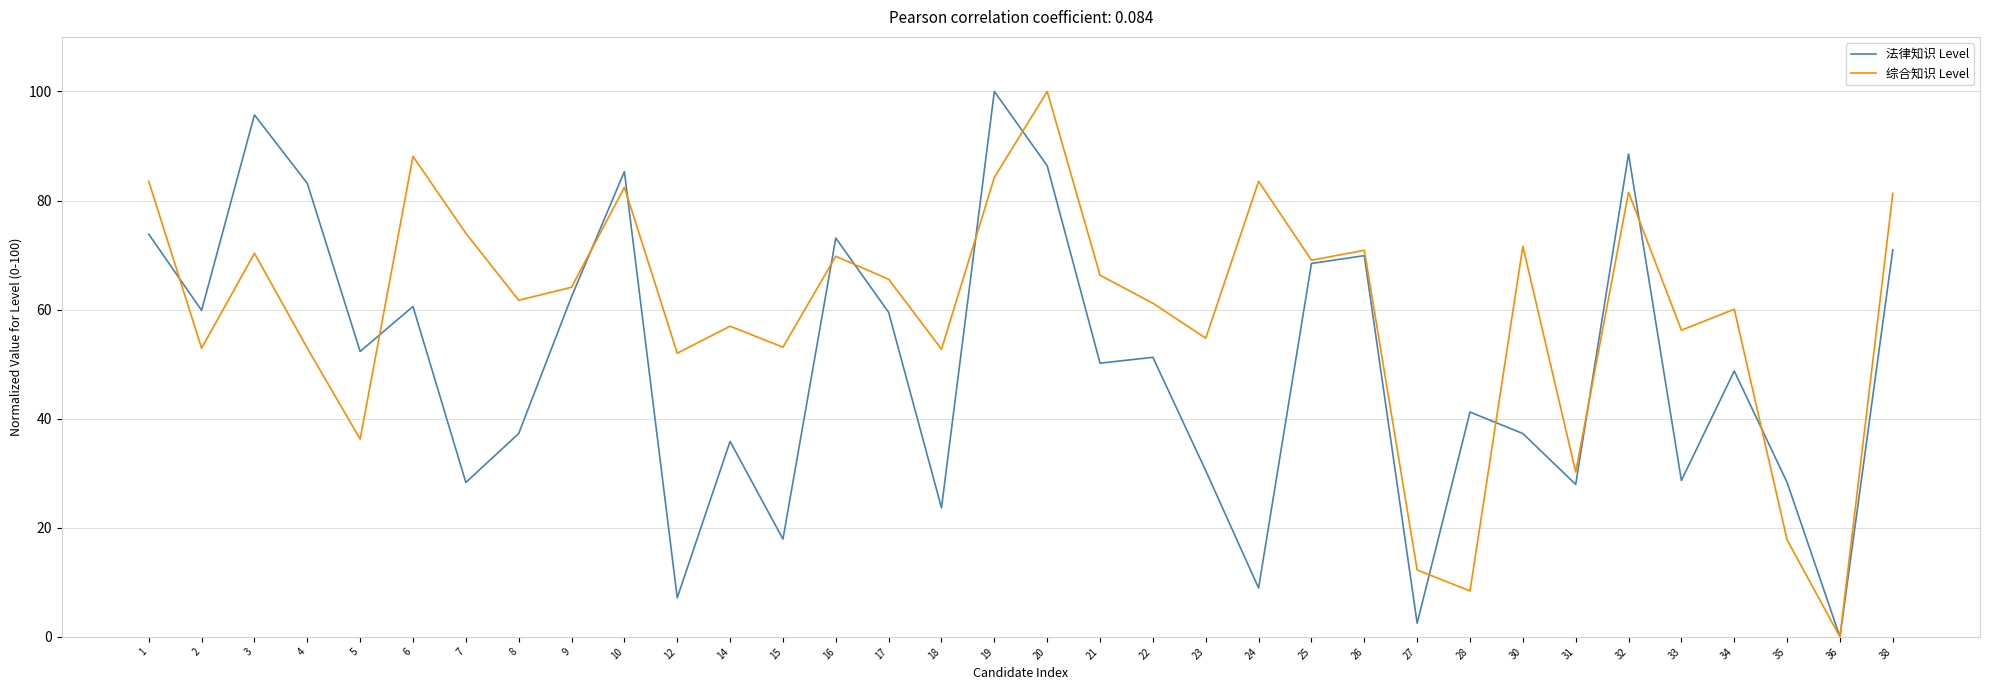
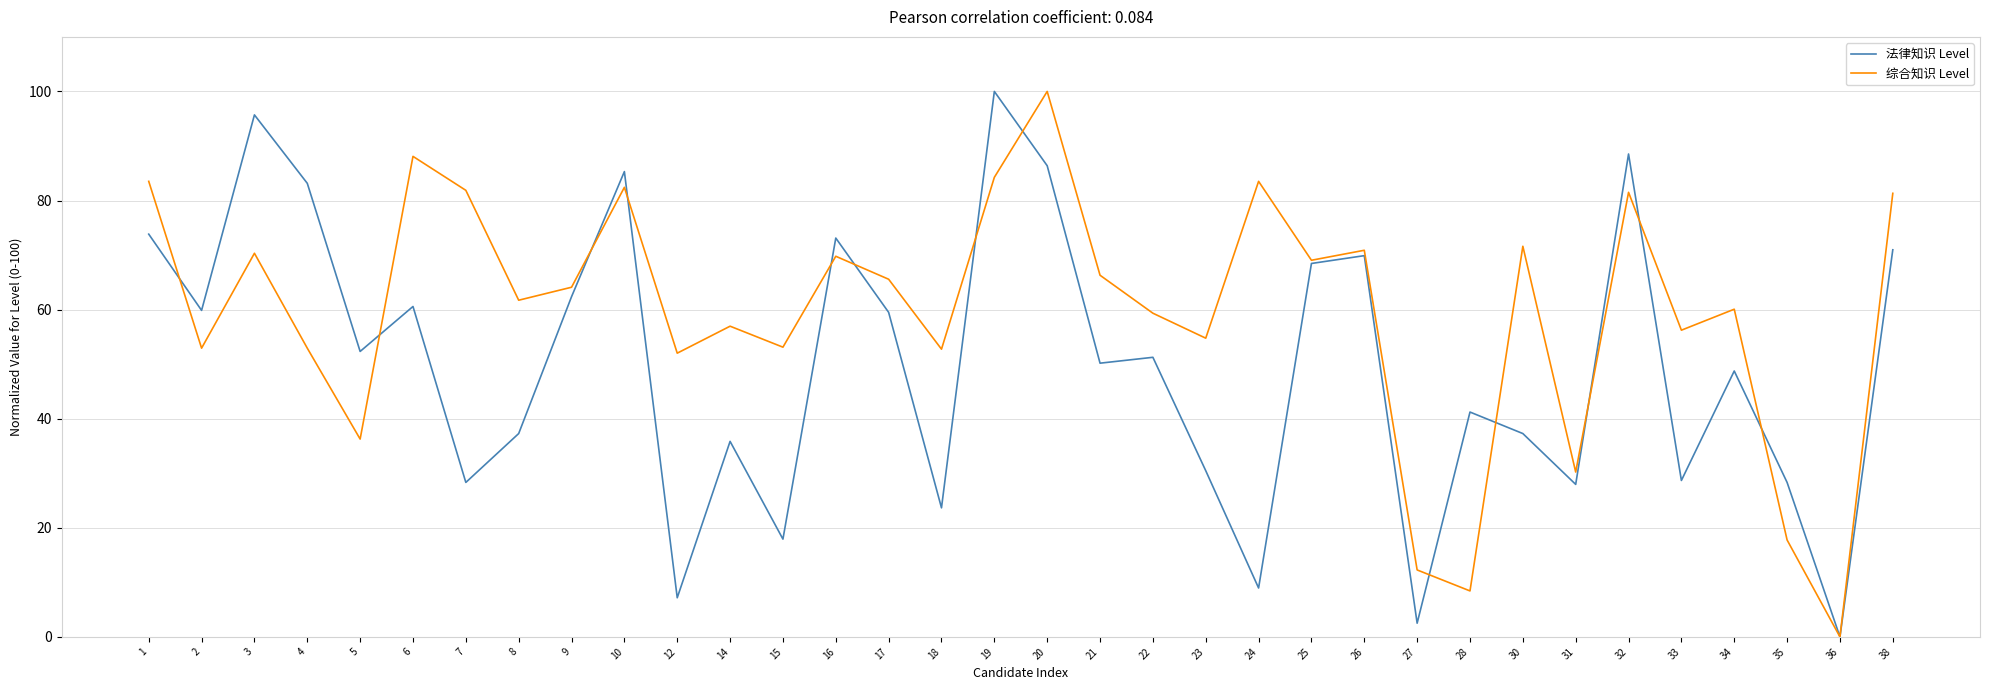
综合知识 Level, 7: 74 -> 82
综合知识 Level, 22: 61 -> 59
